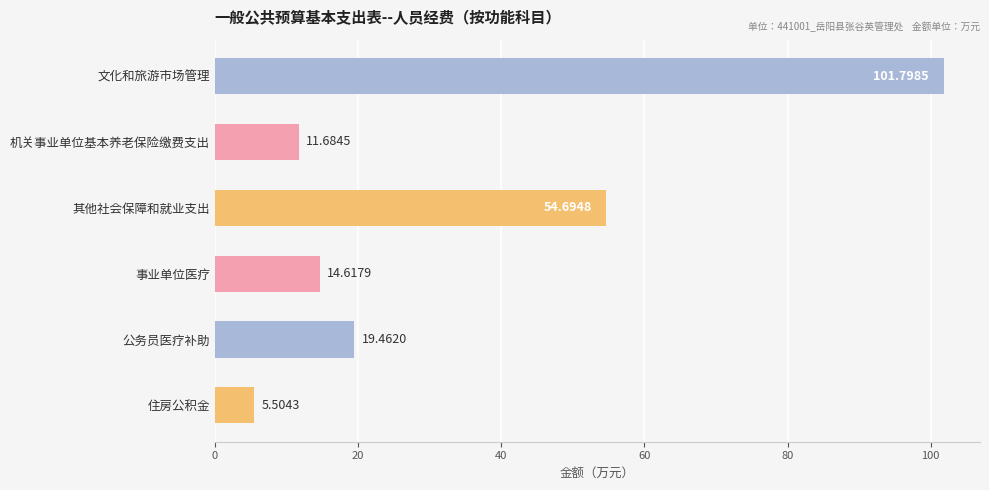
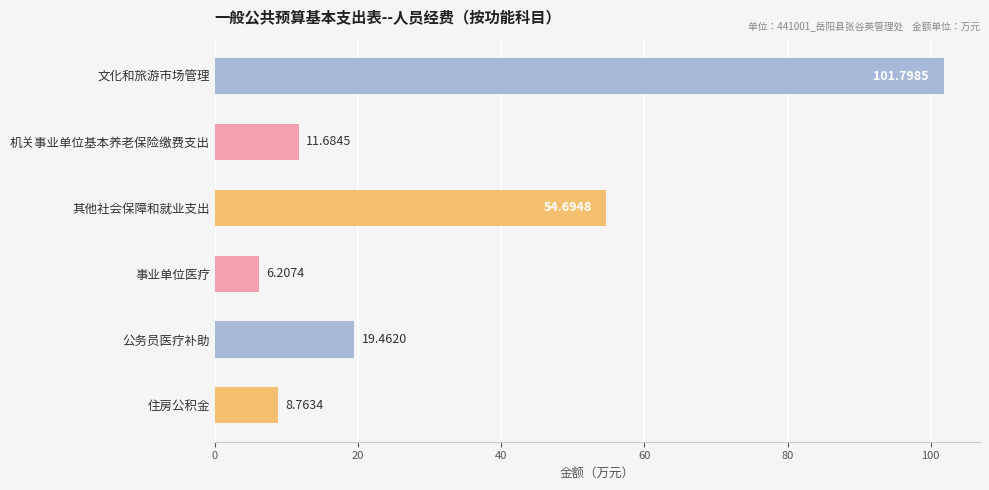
事业单位医疗: 14.6179 -> 6.2074
住房公积金: 5.5043 -> 8.7634
